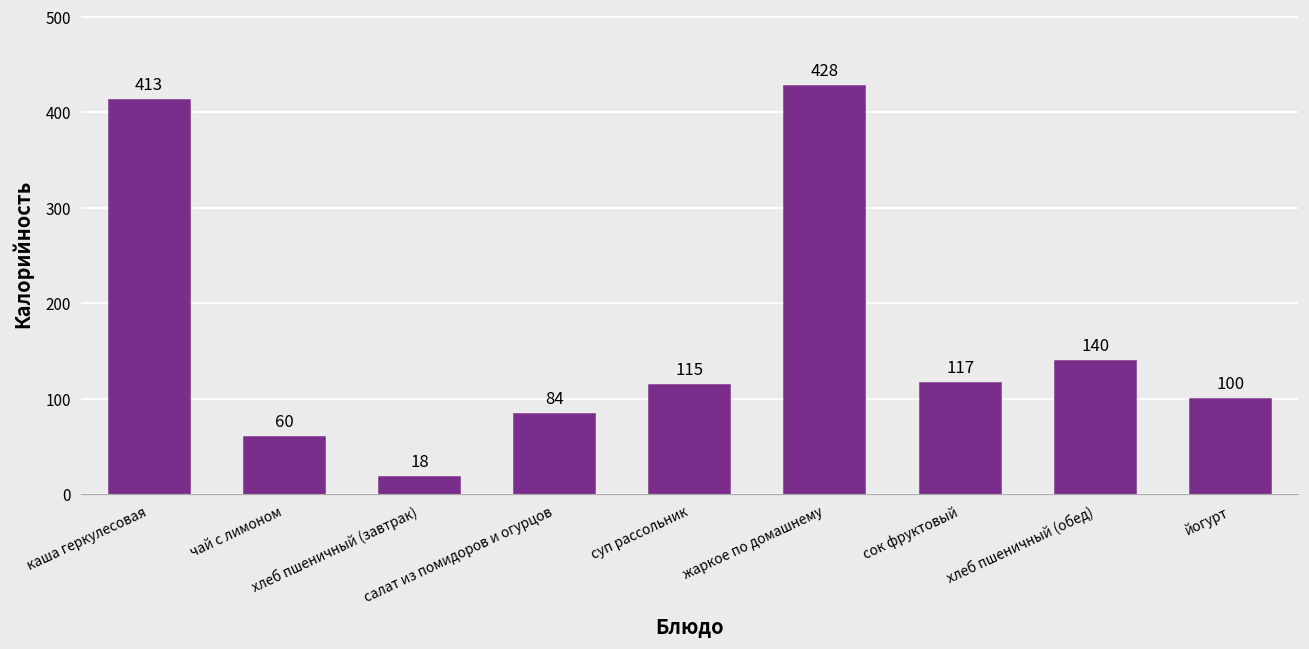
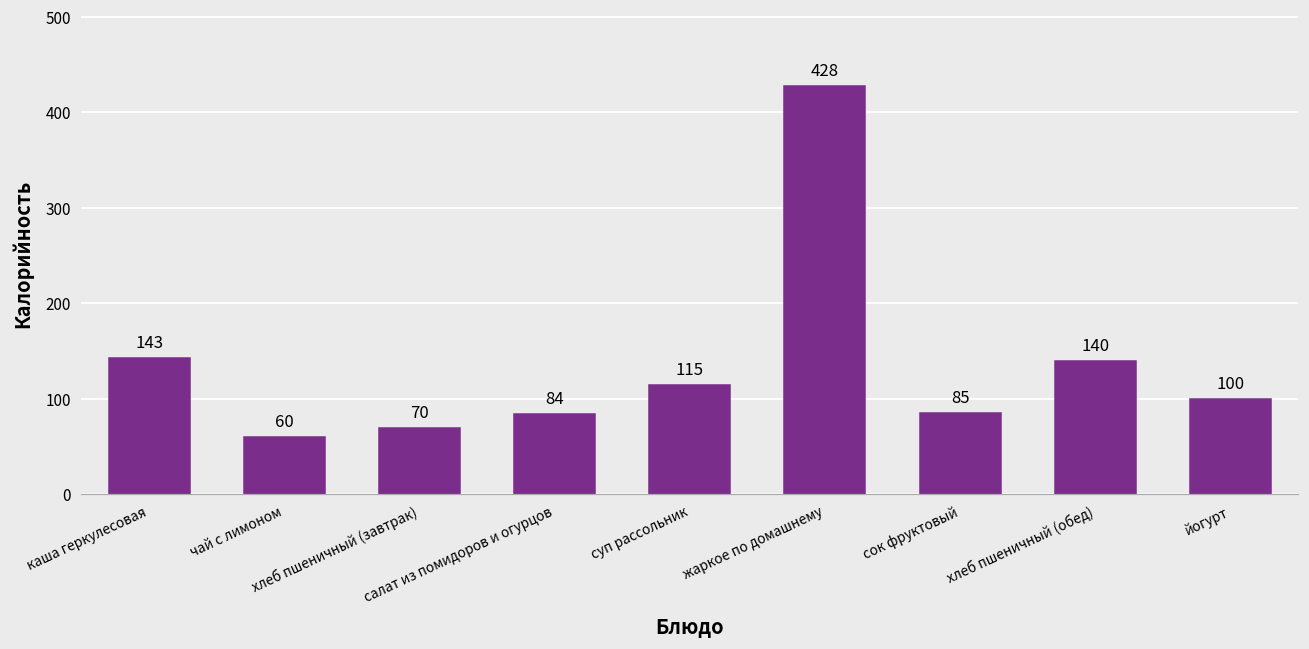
каша геркулесовая: 413 -> 143
хлеб пшеничный (завтрак): 18 -> 70
сок фруктовый: 117 -> 85
